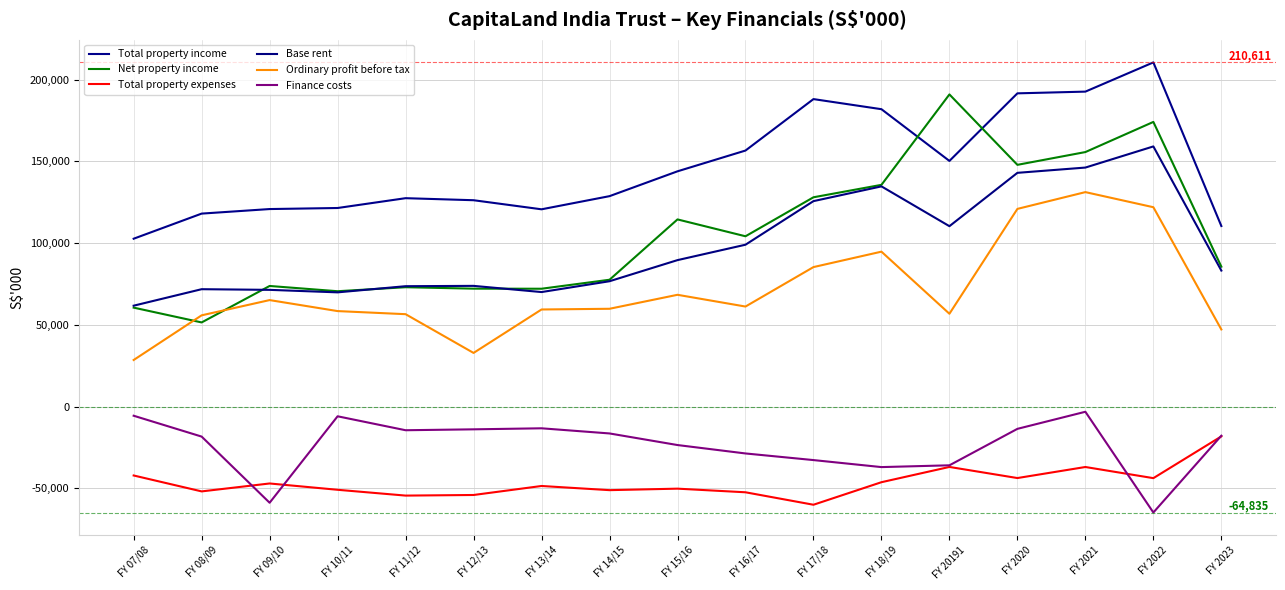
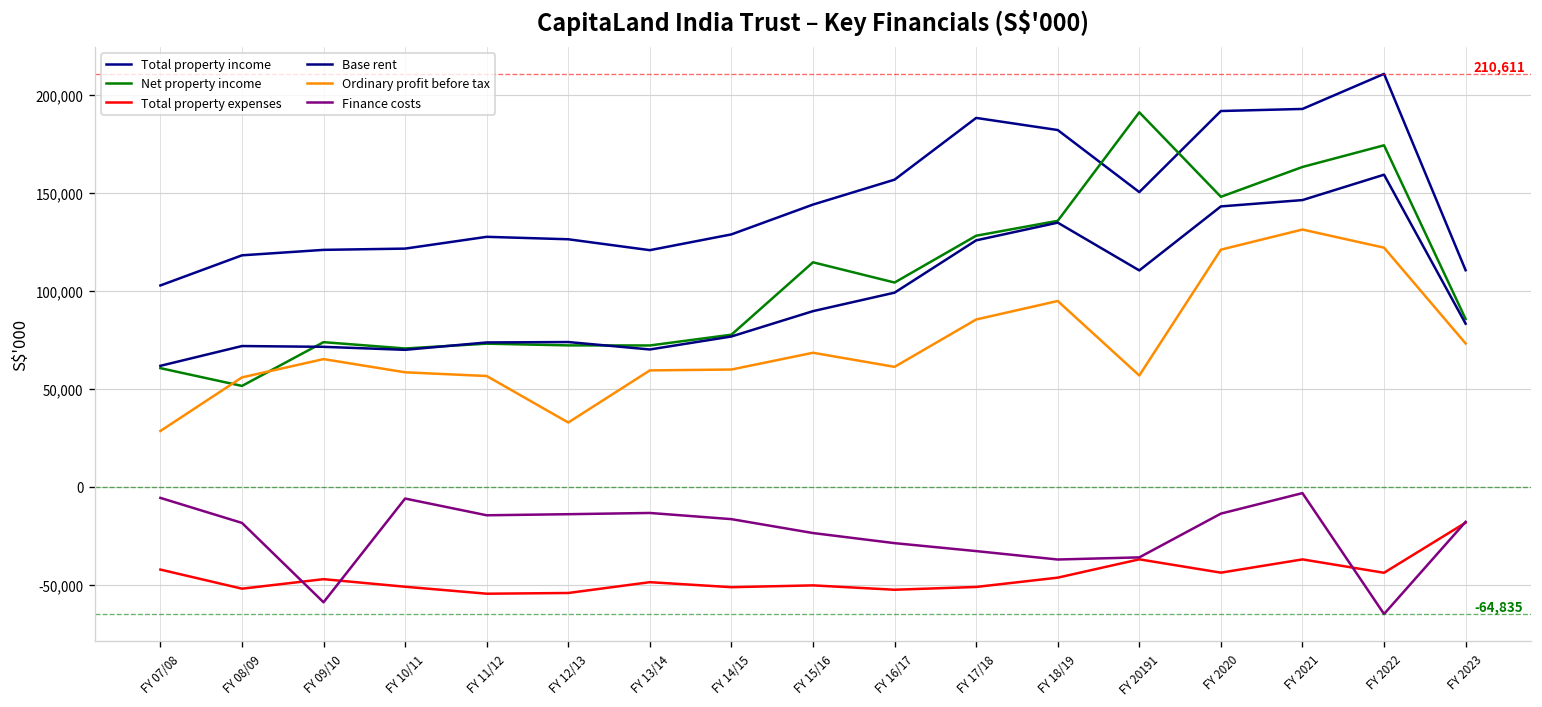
Total property expenses, FY 17/18: -60,000 -> -51,000
Net property income, FY 2021: 156,000 -> 163,000
Ordinary profit before tax, FY 2023: 47,000 -> 73,000
